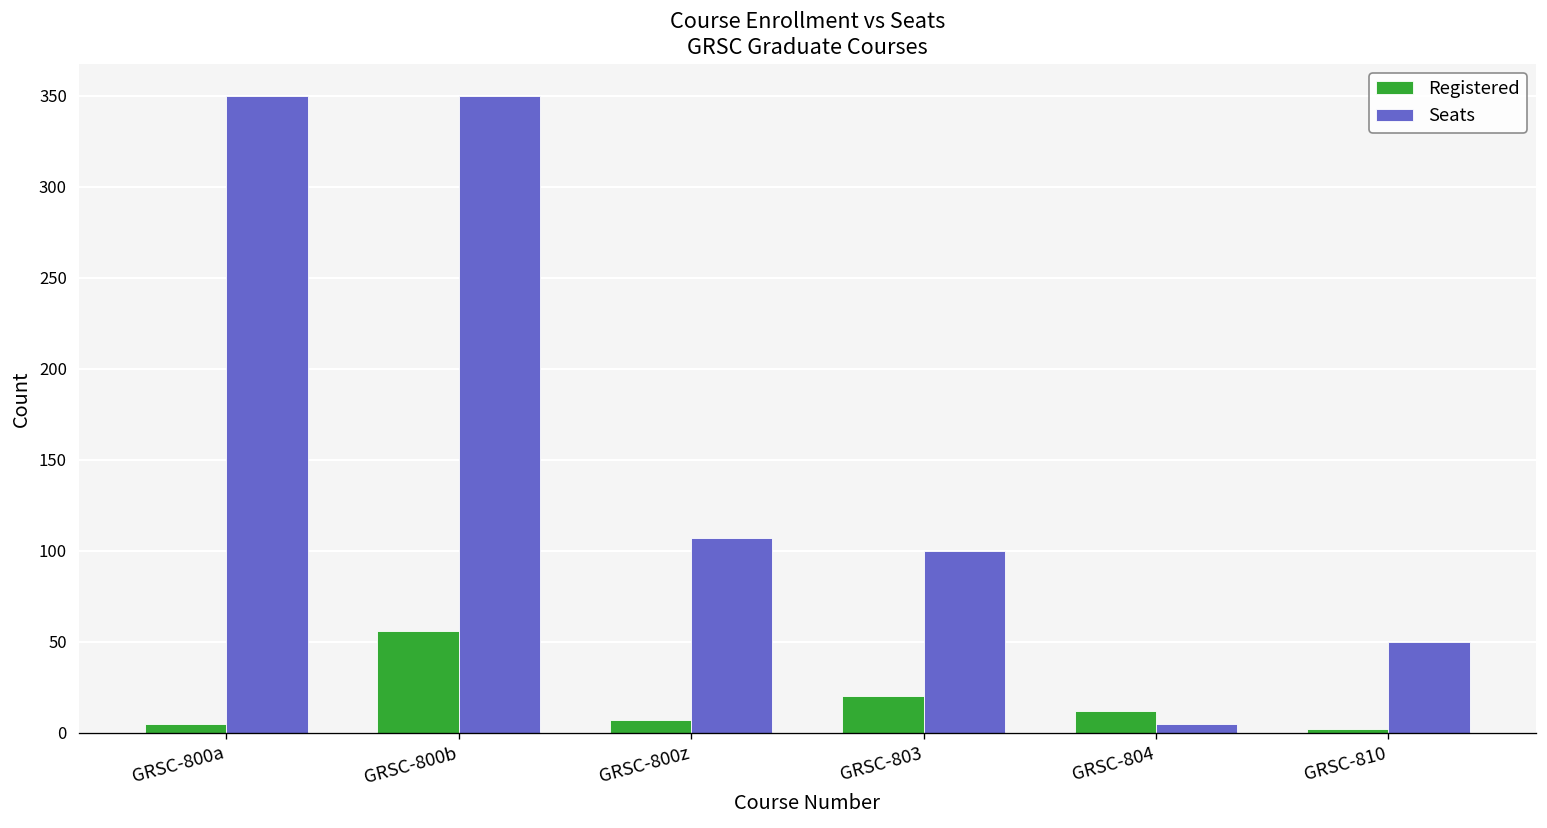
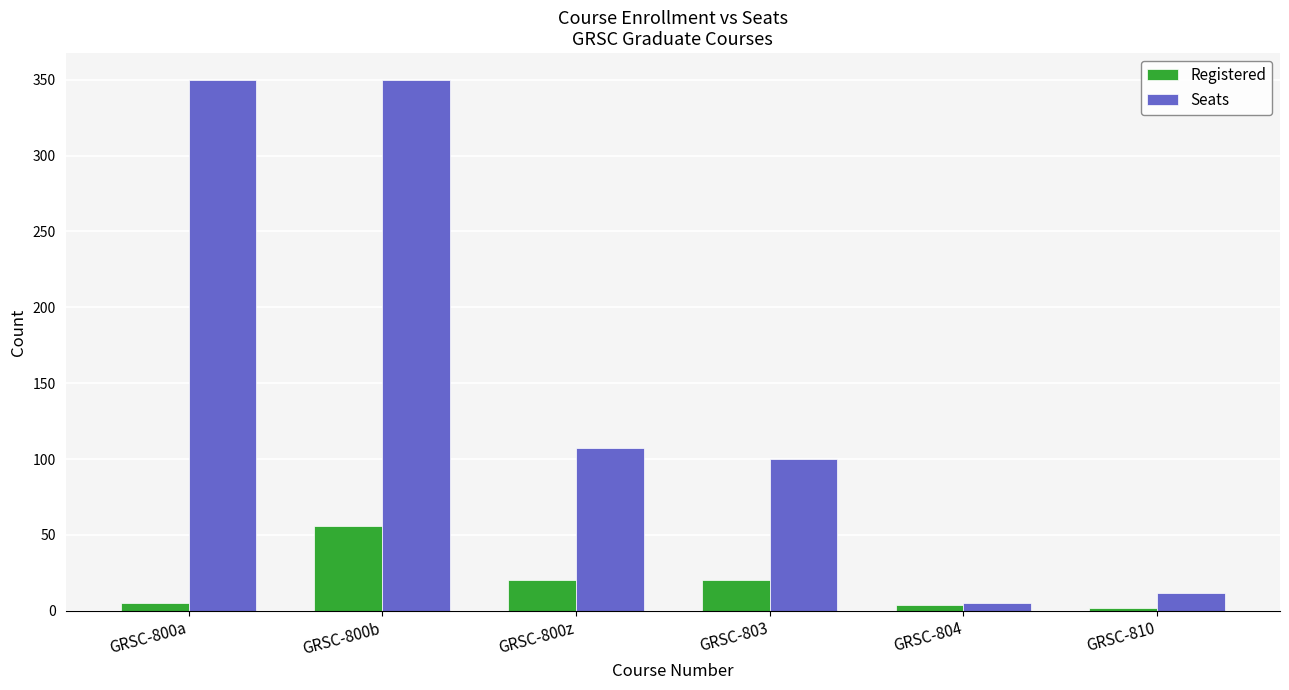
Registered, GRSC-800z: 7 -> 20
Registered, GRSC-804: 12 -> 4
Seats, GRSC-810: 50 -> 12
